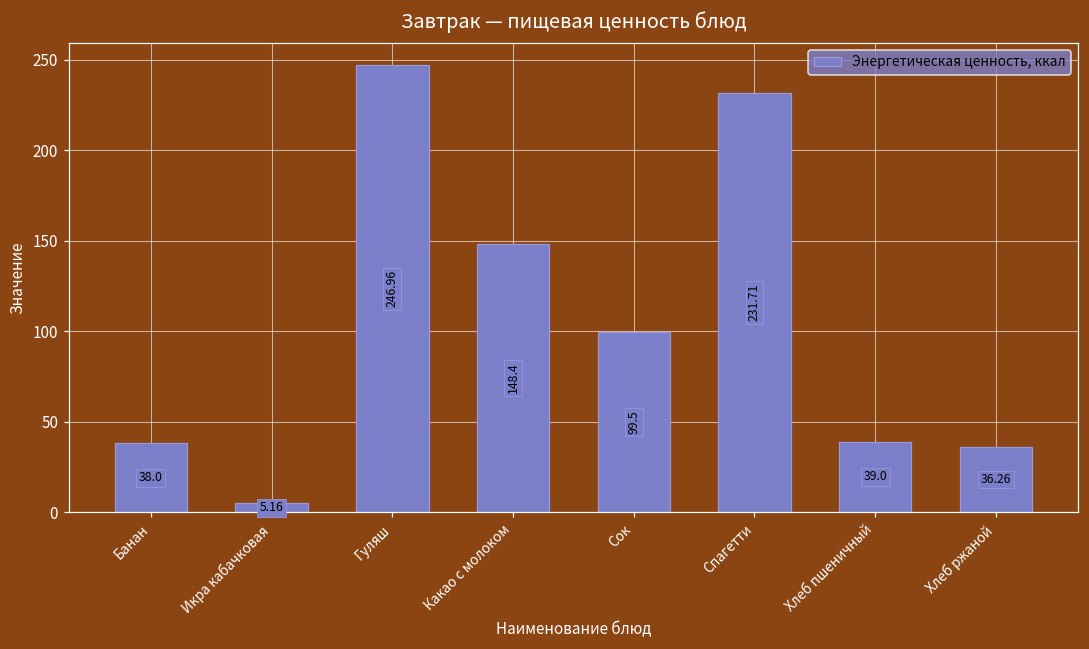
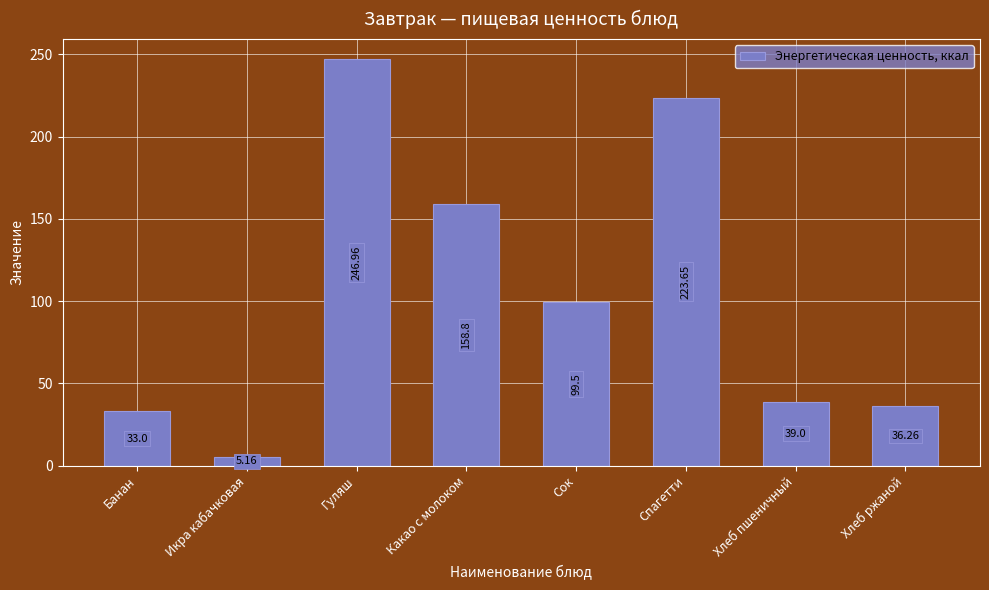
Банан: 38.0 -> 33.0
Какао с молоком: 148.4 -> 158.8
Спагетти: 231.71 -> 223.65
